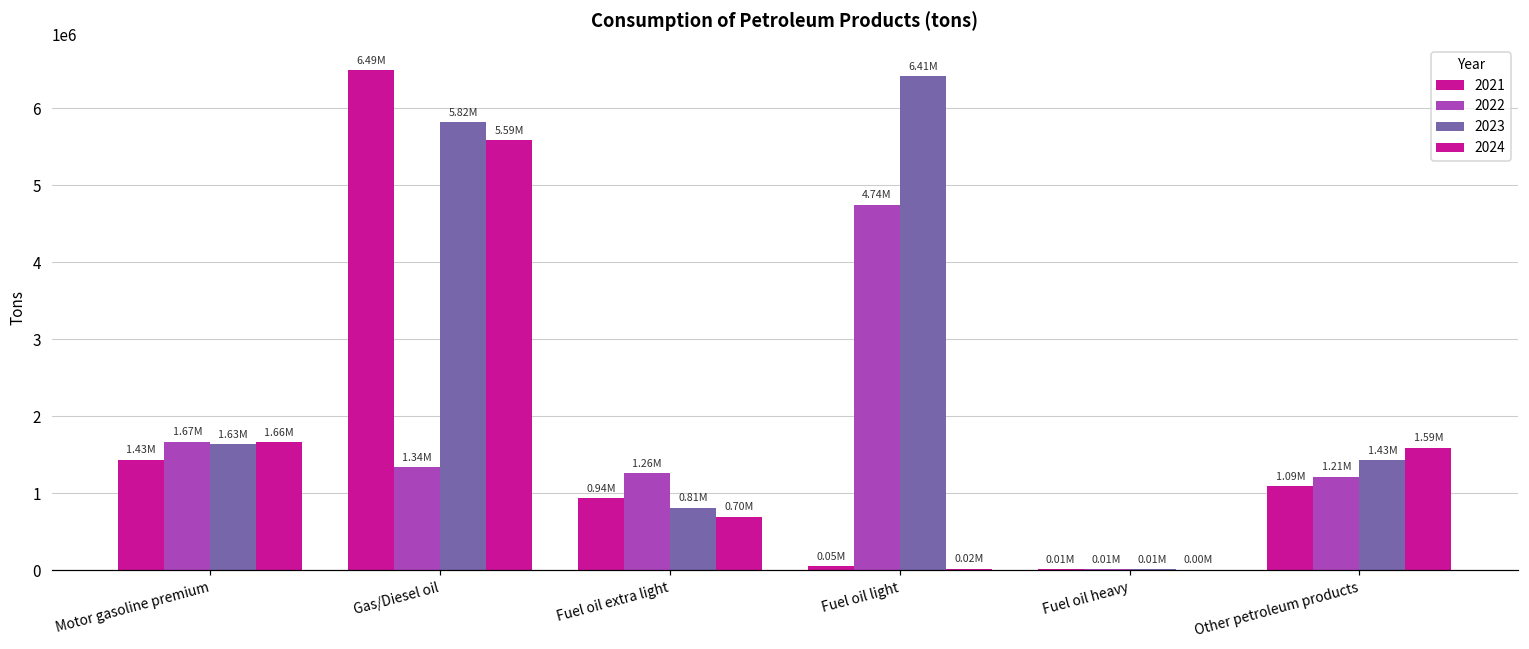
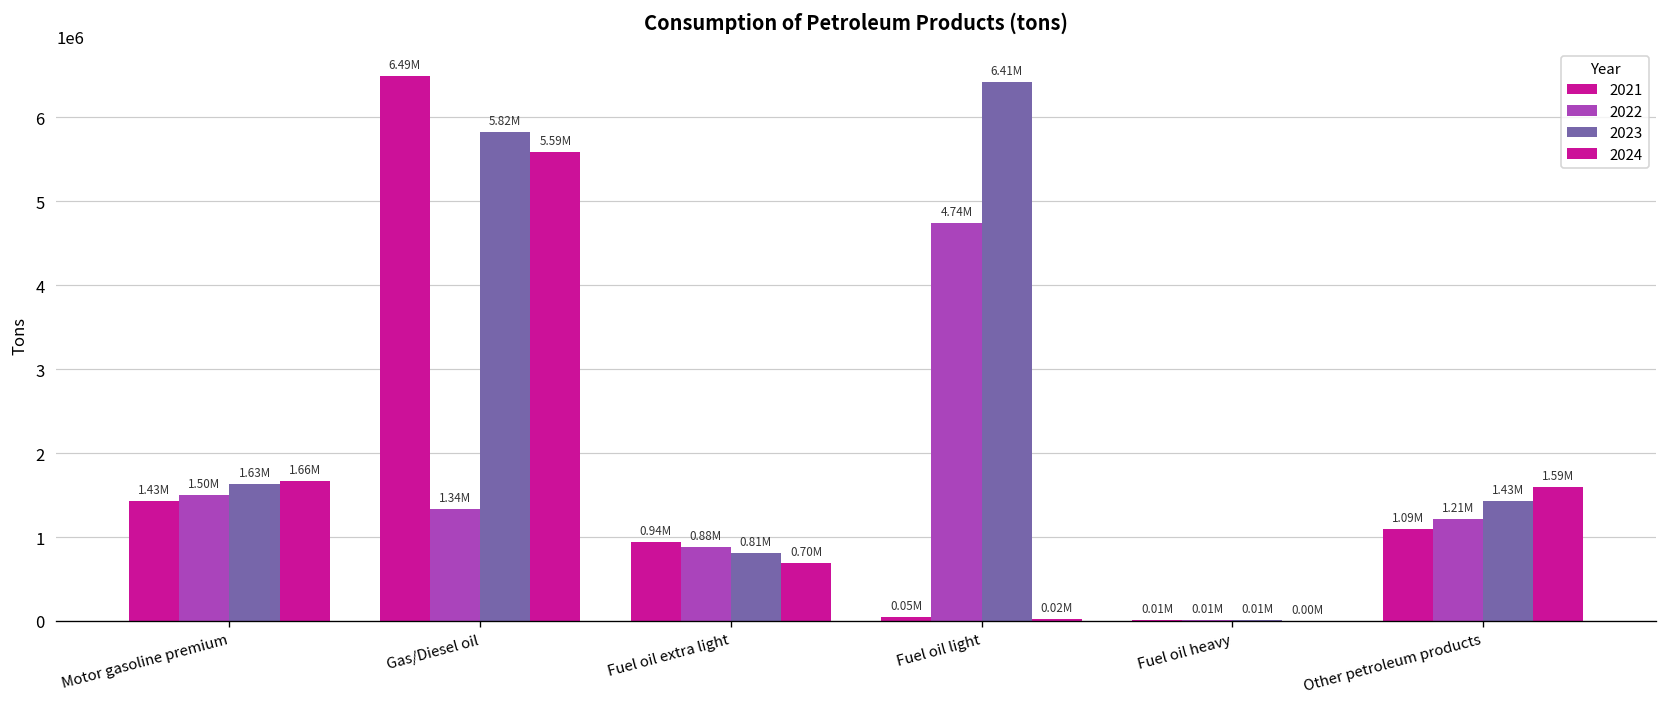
2022, Motor gasoline premium: 1.67M -> 1.50M
2022, Fuel oil extra light: 1.26M -> 0.88M
